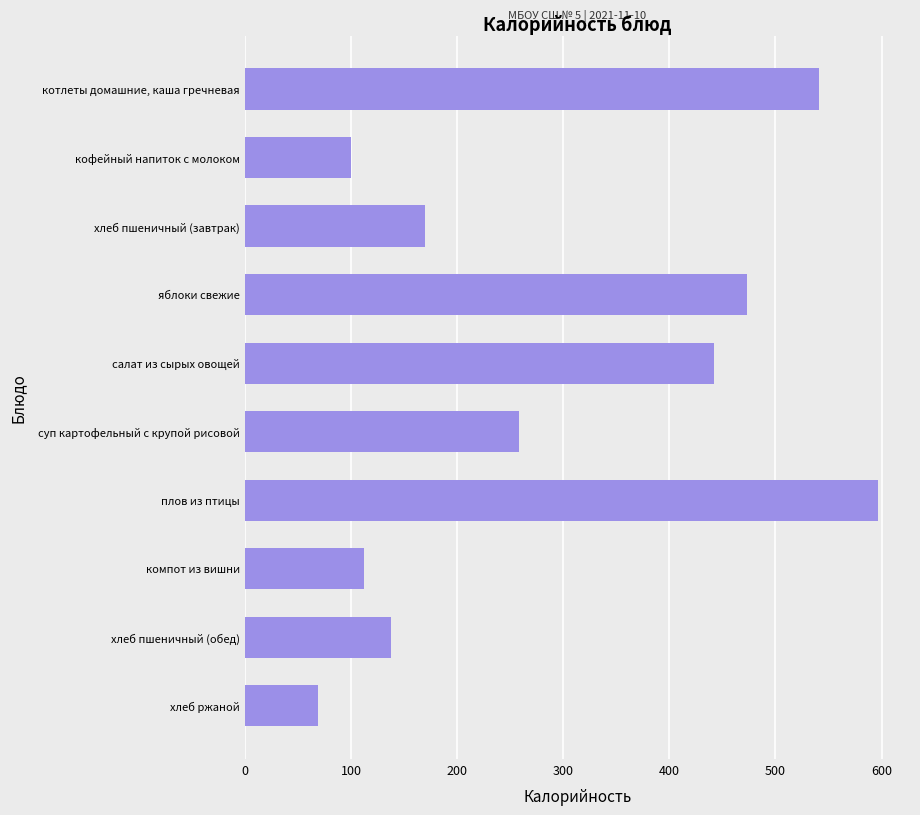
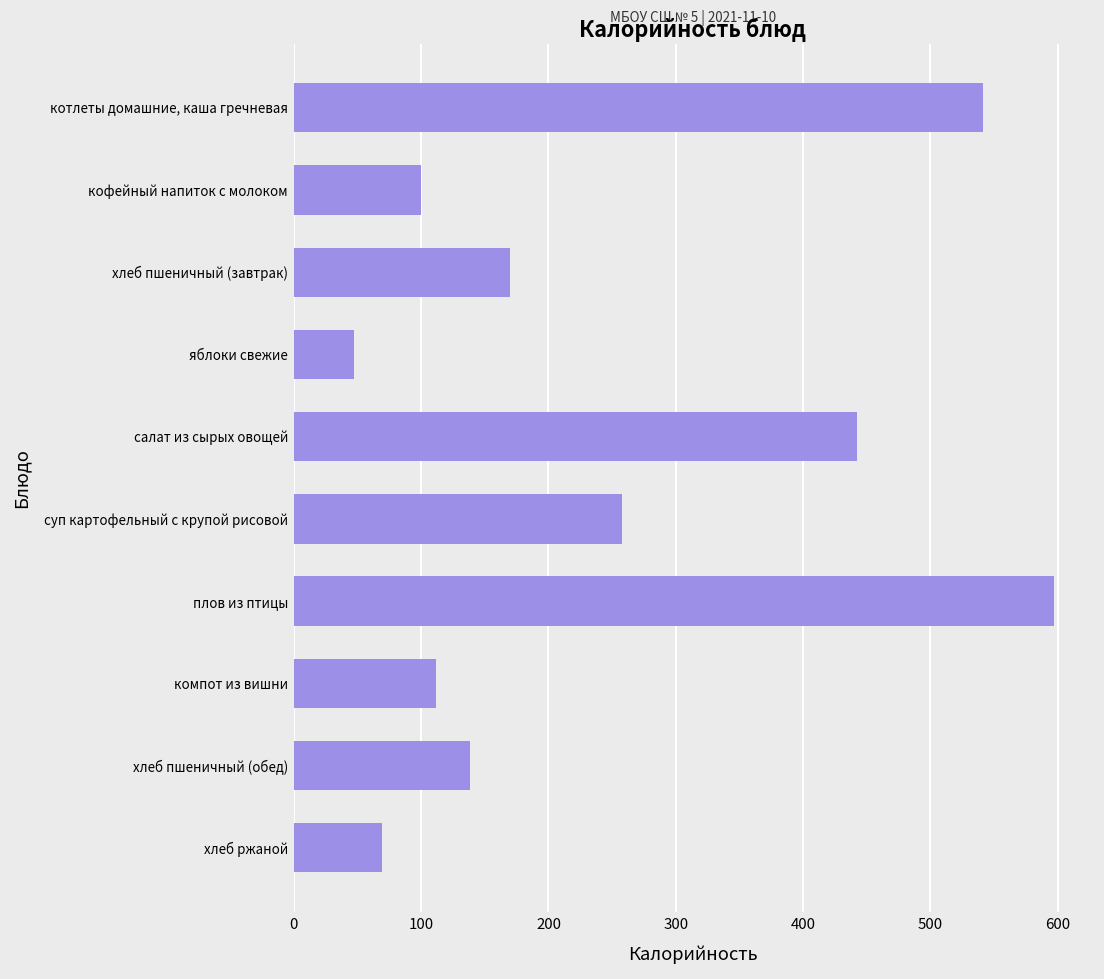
яблоки свежие: 473 -> 47
